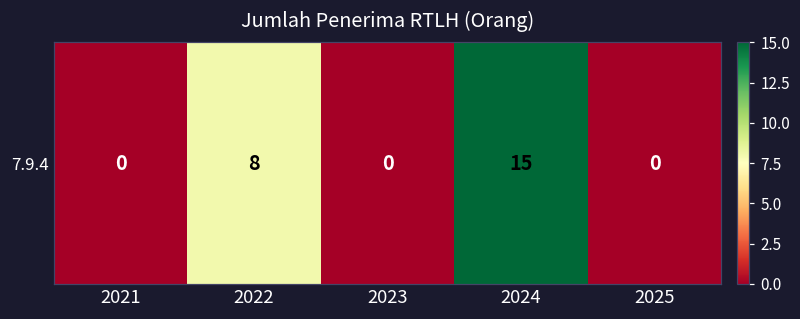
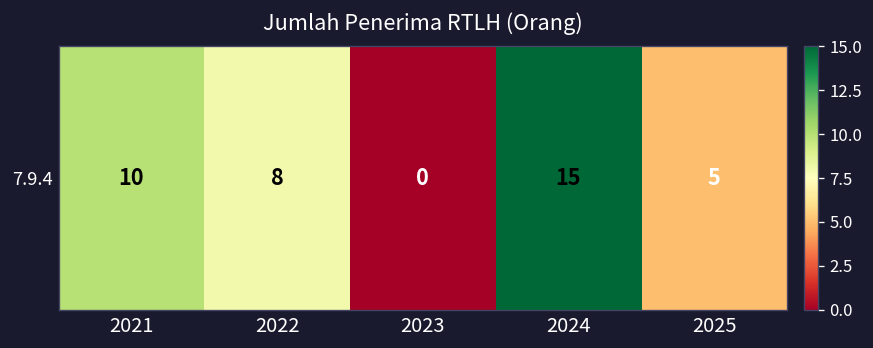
7.9.4, 2021: 0 -> 10
7.9.4, 2025: 0 -> 5
